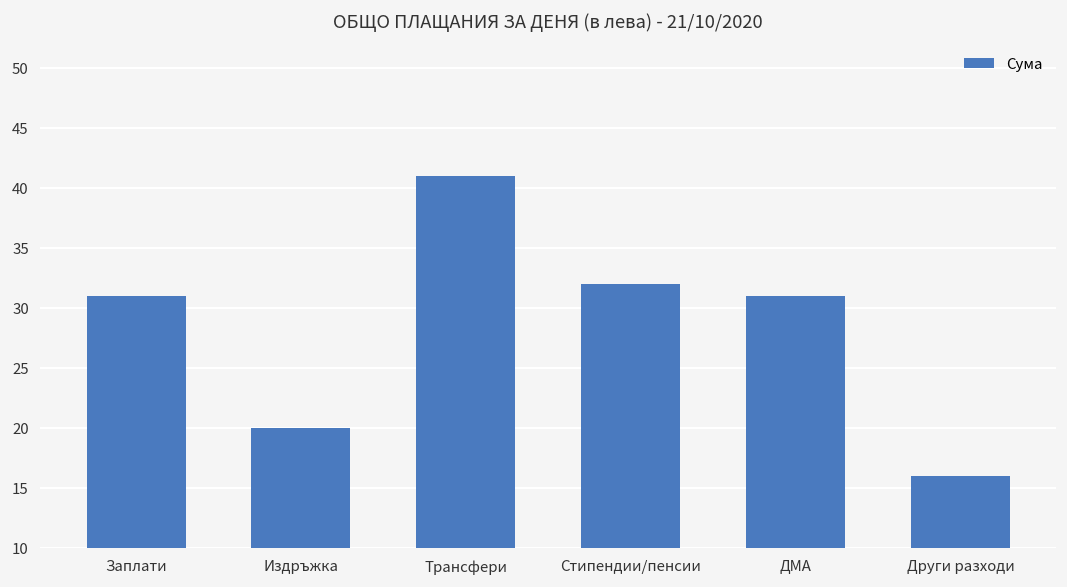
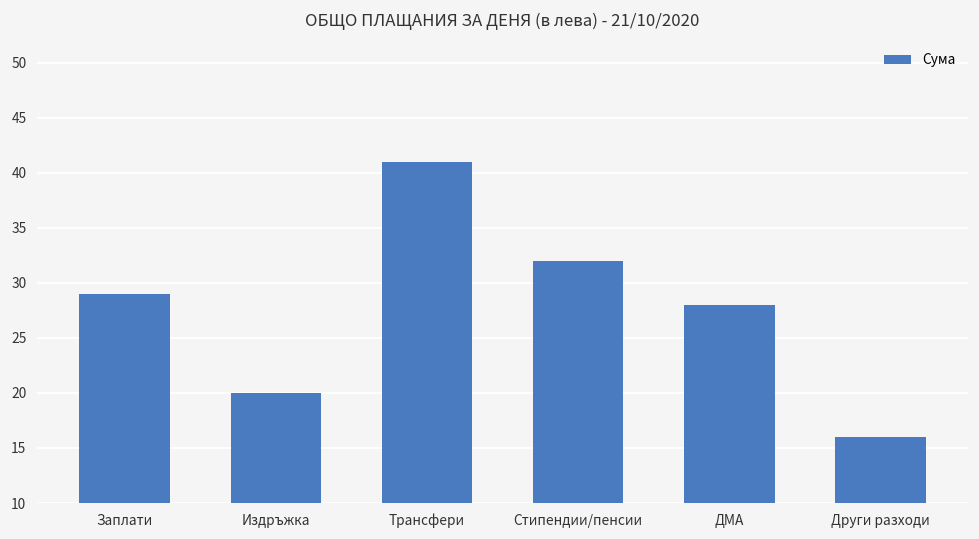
Заплати: 31 -> 29
ДМА: 31 -> 28
